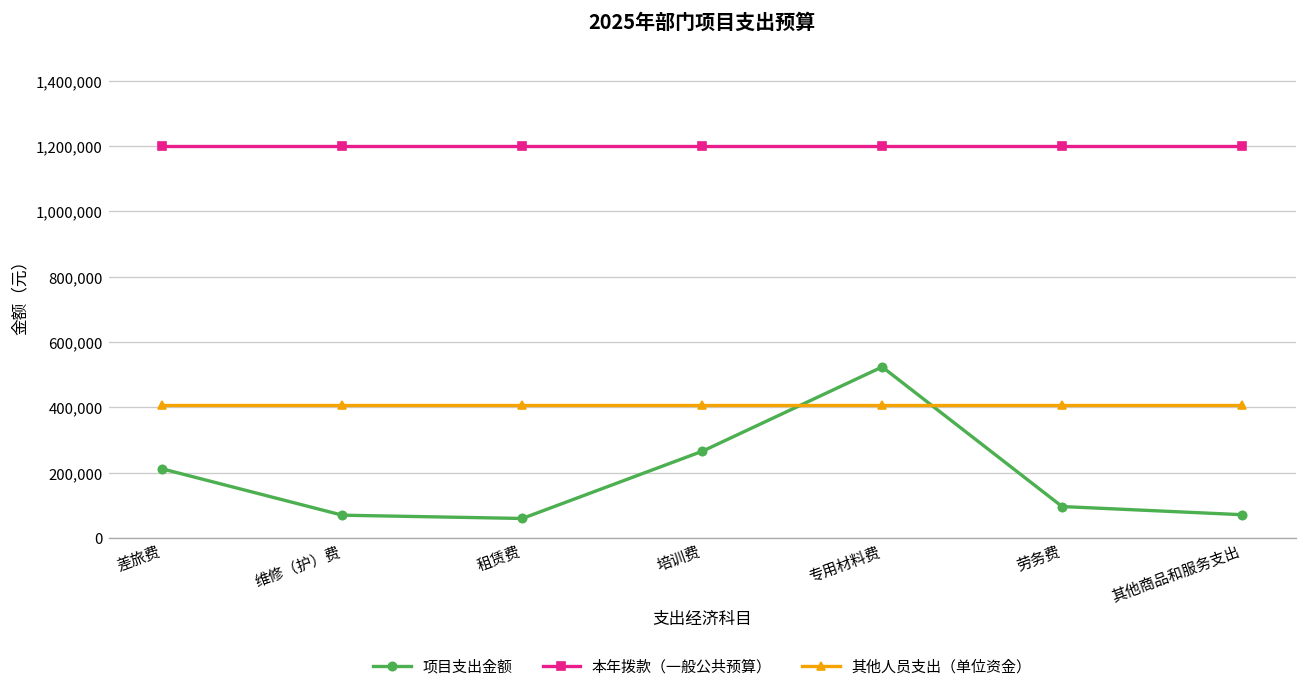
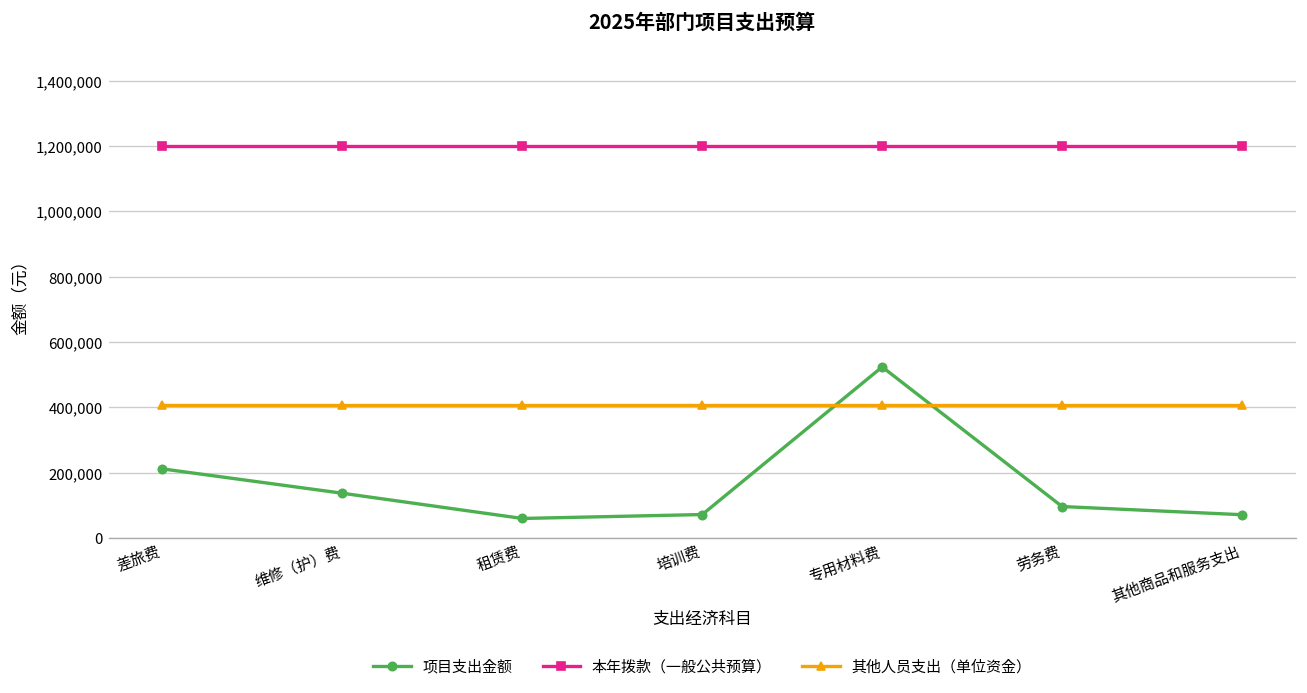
项目支出金额, 维修（护）费: 70,000 -> 140,000
项目支出金额, 培训费: 270,000 -> 70,000
